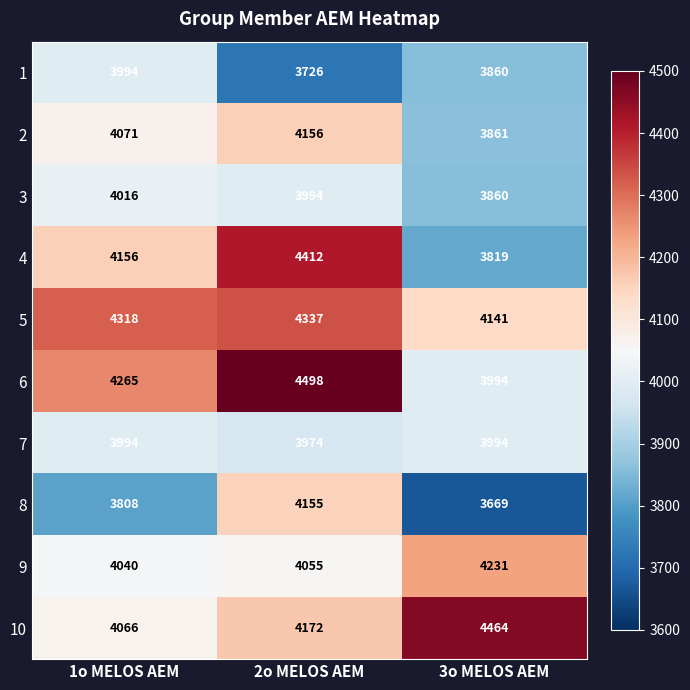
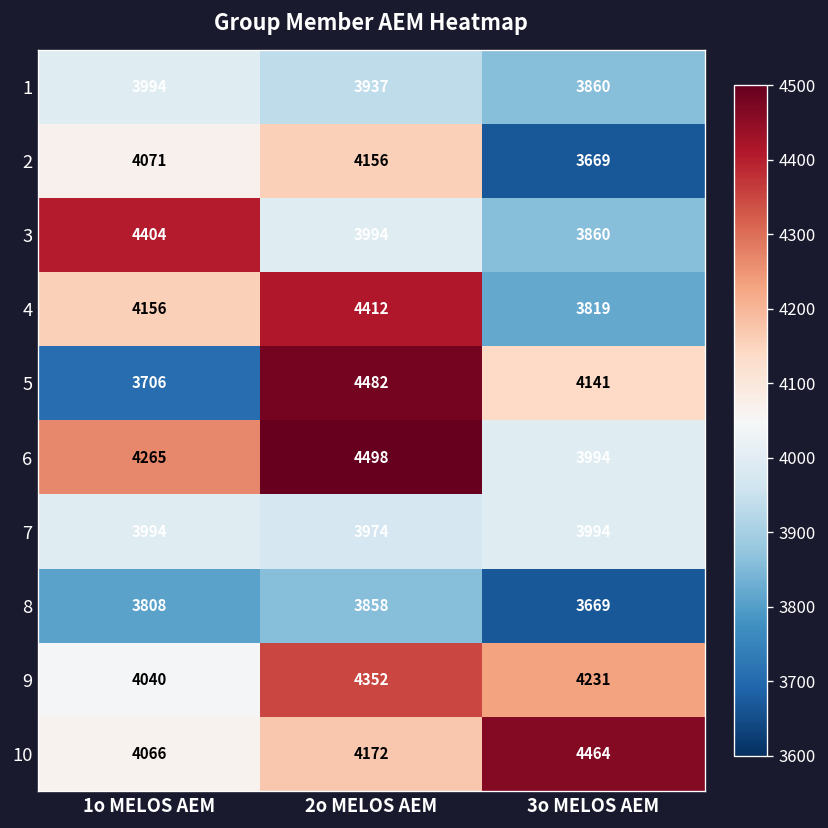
1, 2o MELOS AEM: 3726 -> 3937
2, 3o MELOS AEM: 3861 -> 3669
3, 1o MELOS AEM: 4016 -> 4404
5, 1o MELOS AEM: 4318 -> 3706
5, 2o MELOS AEM: 4337 -> 4482
8, 2o MELOS AEM: 4155 -> 3858
9, 2o MELOS AEM: 4055 -> 4352
